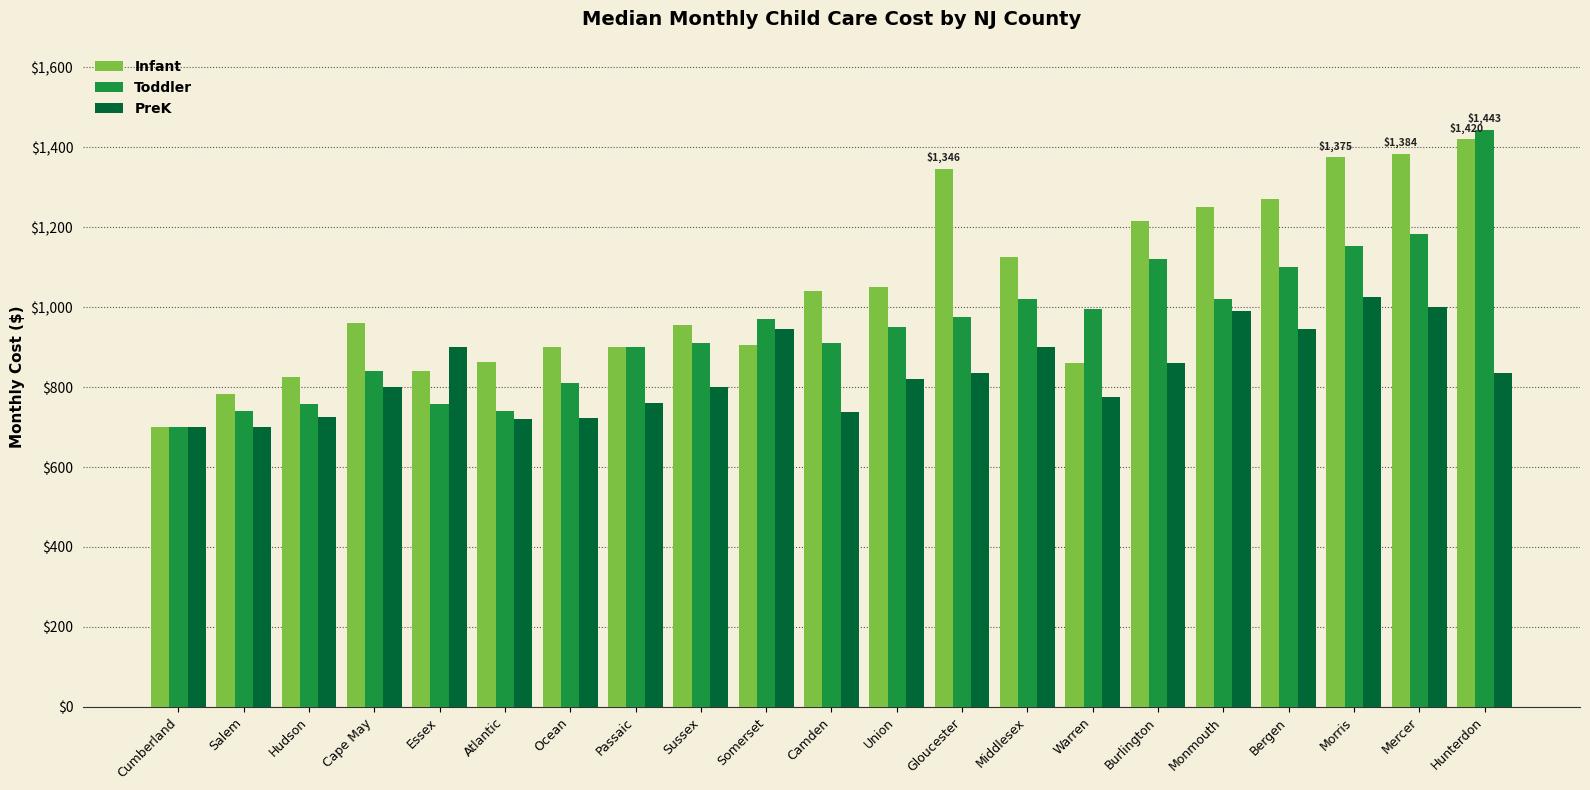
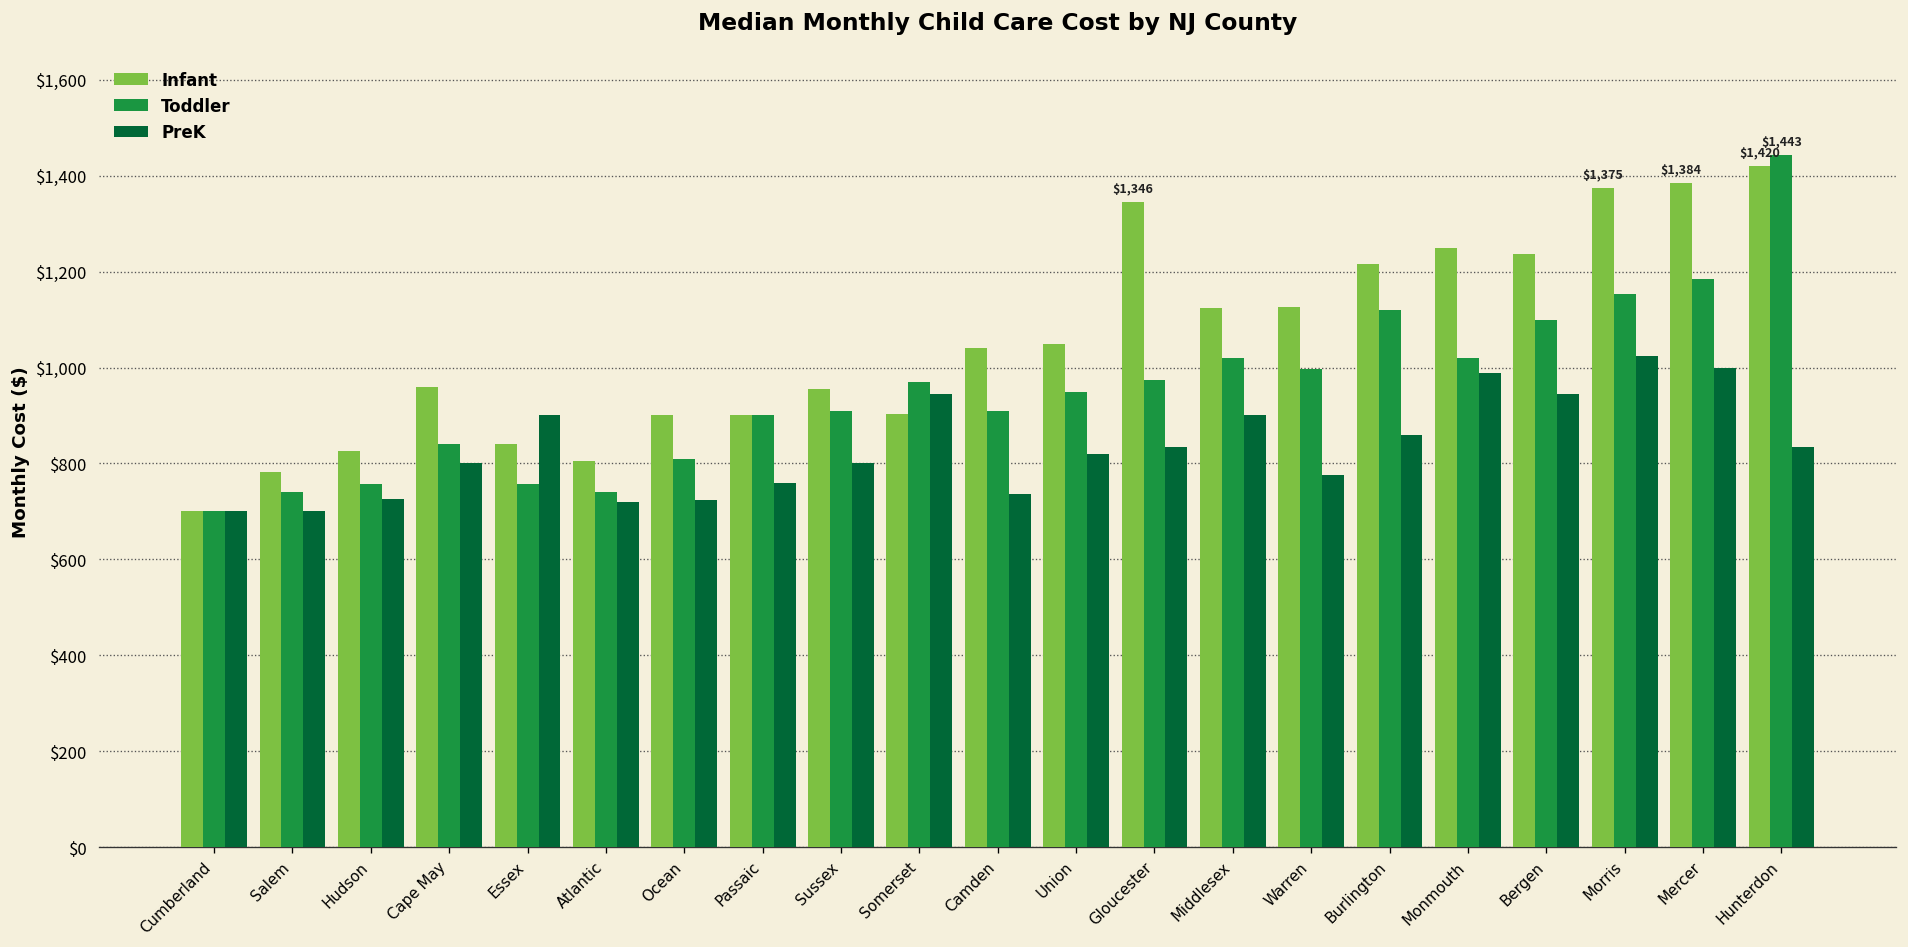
Infant, Atlantic: $860 -> $810
Infant, Warren: $860 -> $1,130
Infant, Bergen: $1,270 -> $1,240
